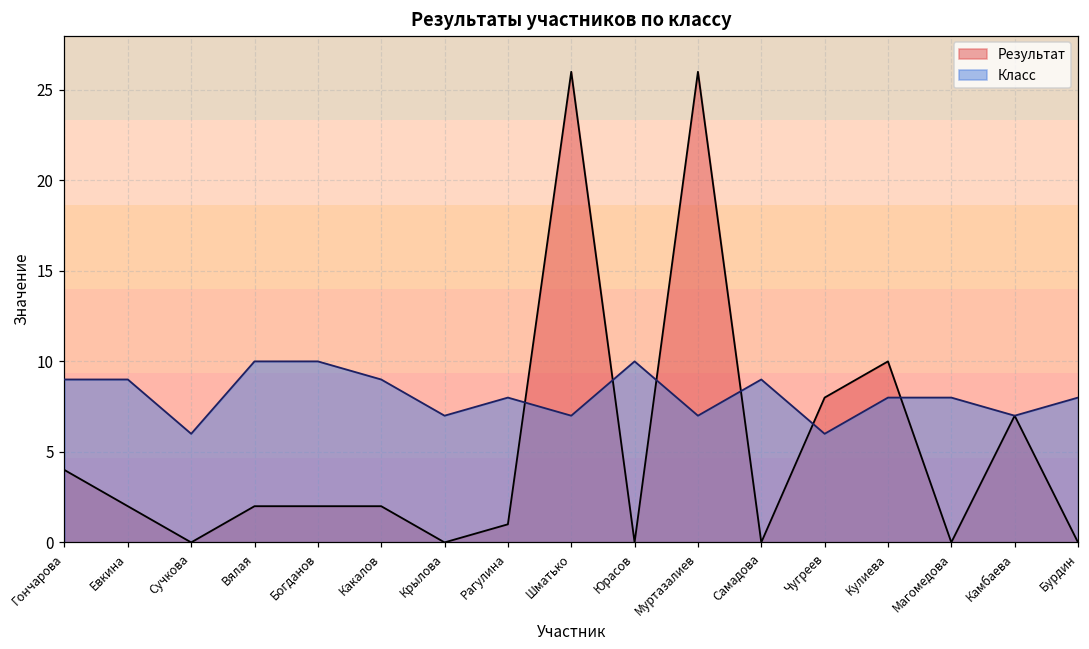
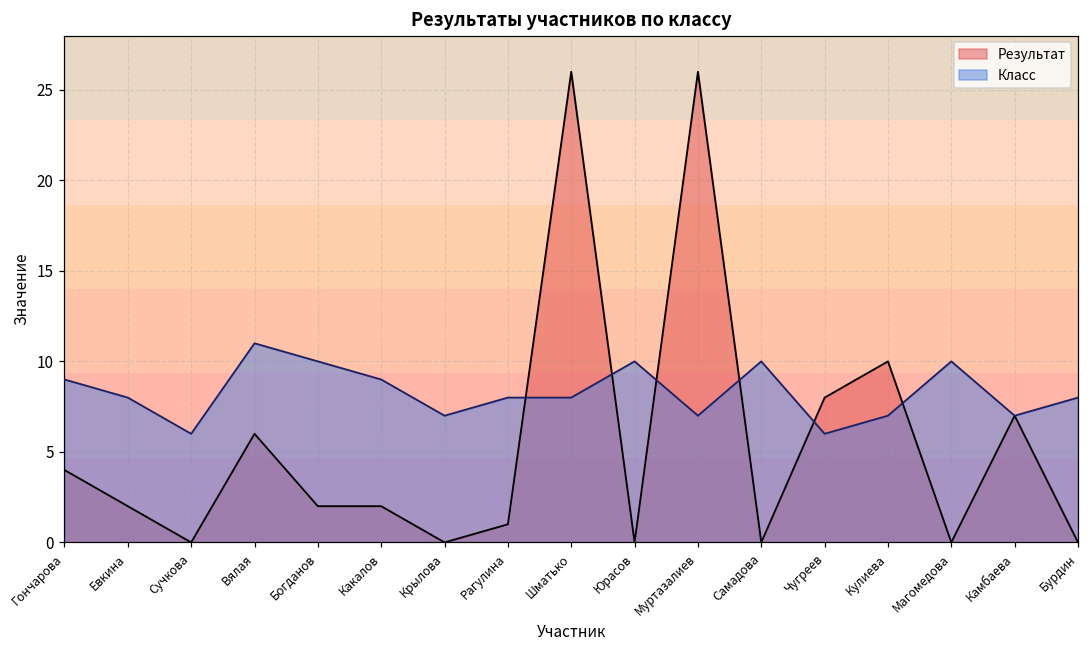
Класс, Евкина: 9 -> 8
Результат, Вялая: 2 -> 6
Класс, Вялая: 10 -> 11
Класс, Шматько: 7 -> 8
Класс, Самадова: 9 -> 10
Класс, Кулиева: 8 -> 7
Класс, Магомедова: 8 -> 10
